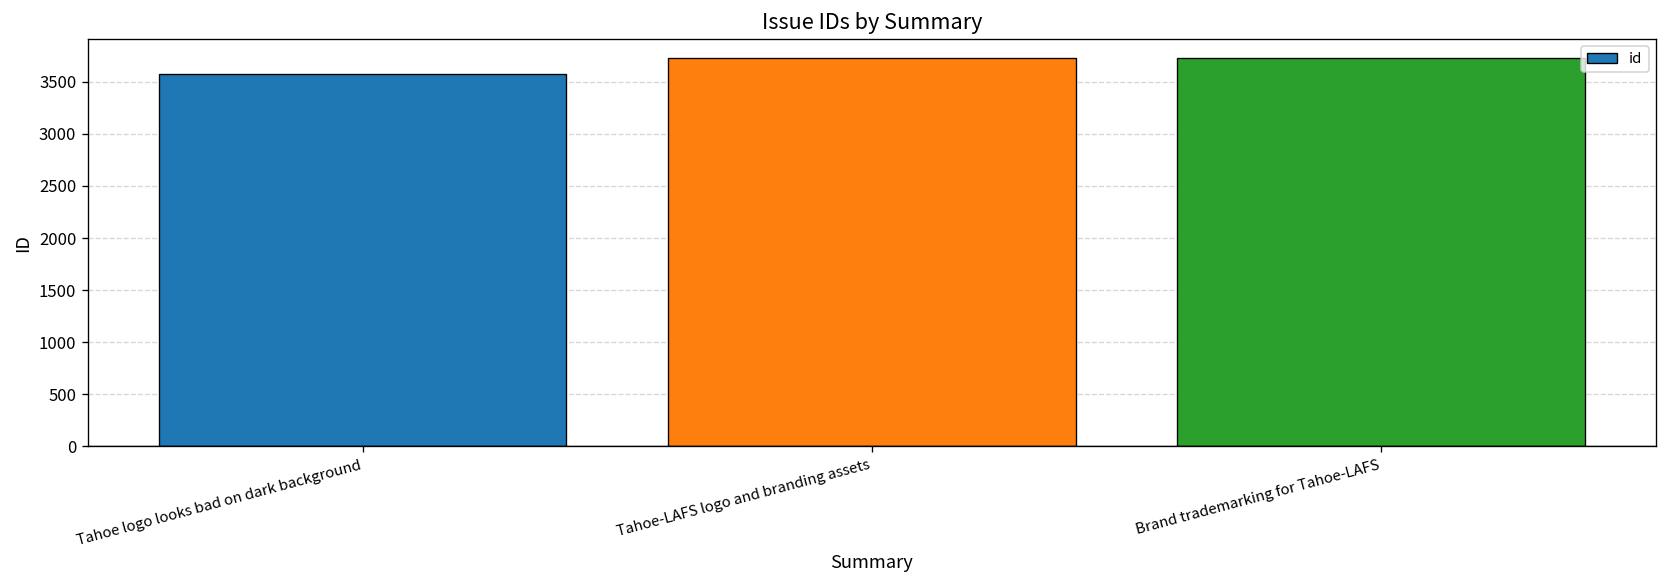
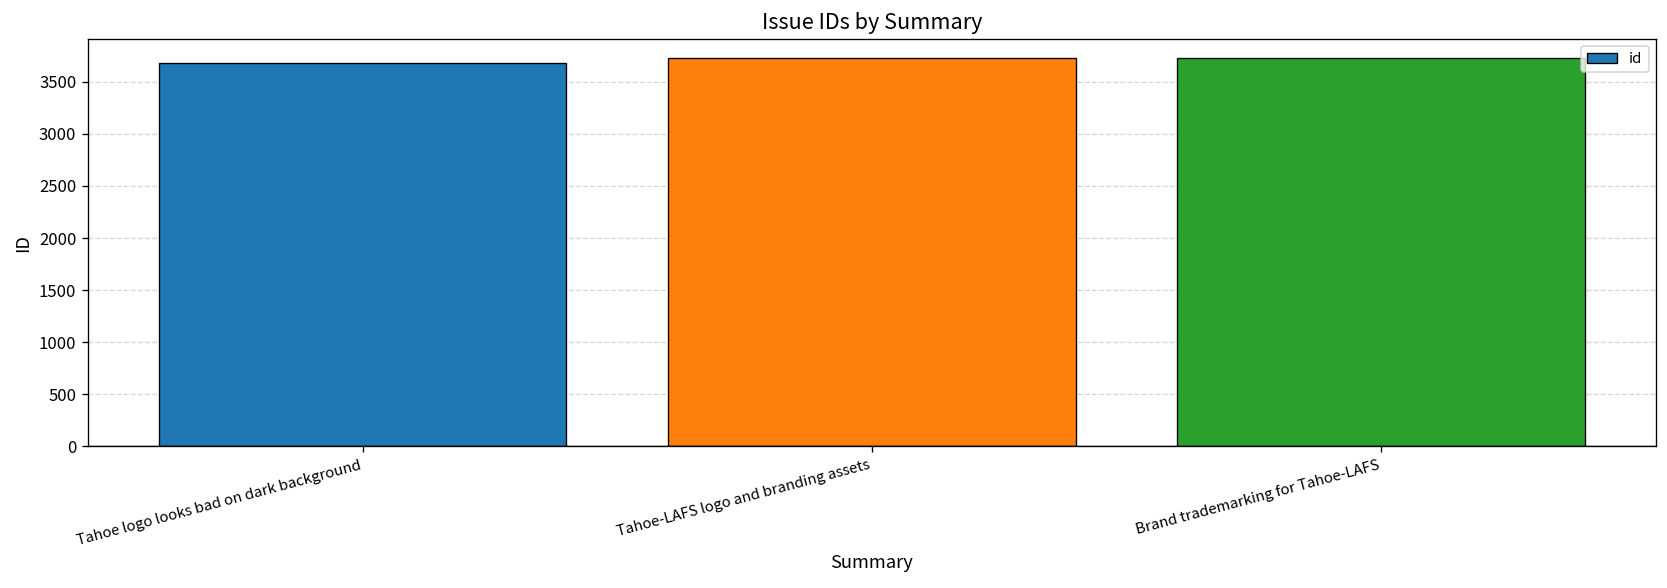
Tahoe logo looks bad on dark background: 3600 -> 3700
